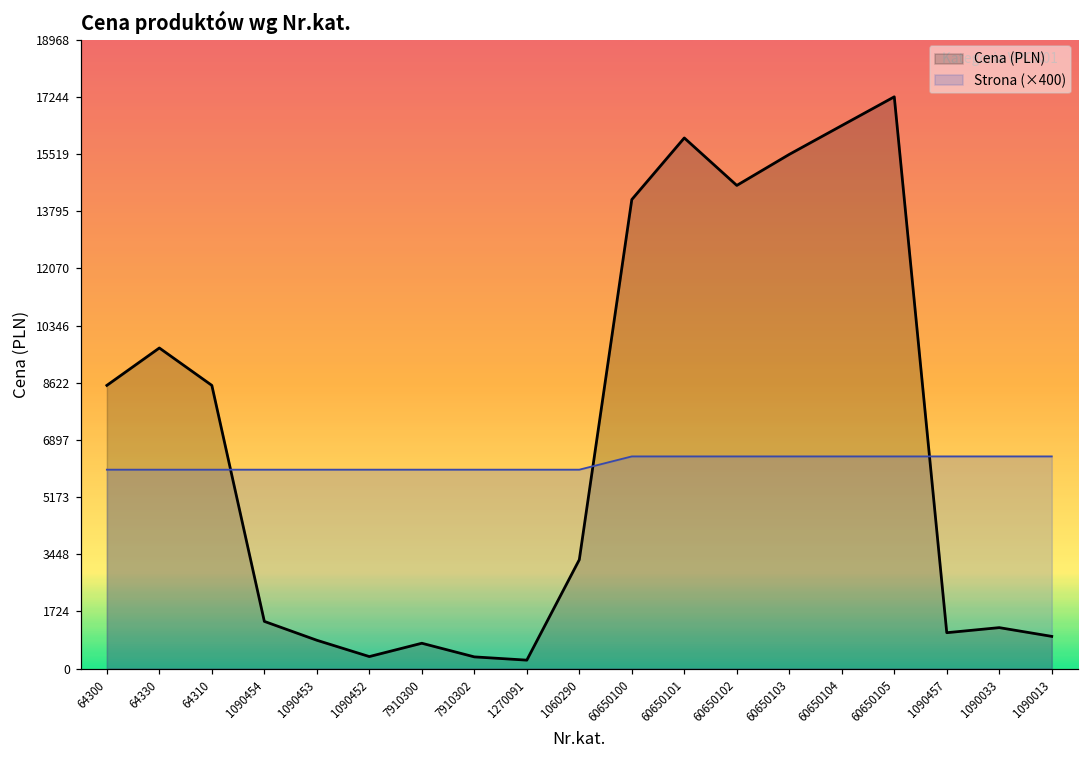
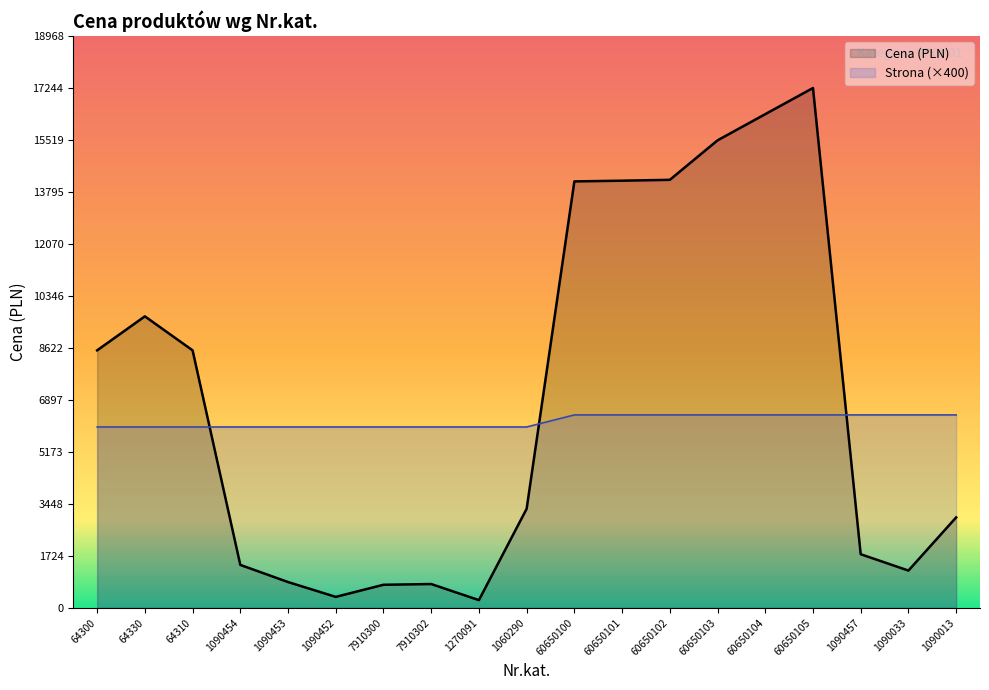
Cena (PLN), 7910302: 400 -> 800
Cena (PLN), 60650101: 16000 -> 14200
Cena (PLN), 60650102: 14600 -> 14200
Cena (PLN), 1090457: 1100 -> 1800
Cena (PLN), 1090013: 1000 -> 3000
